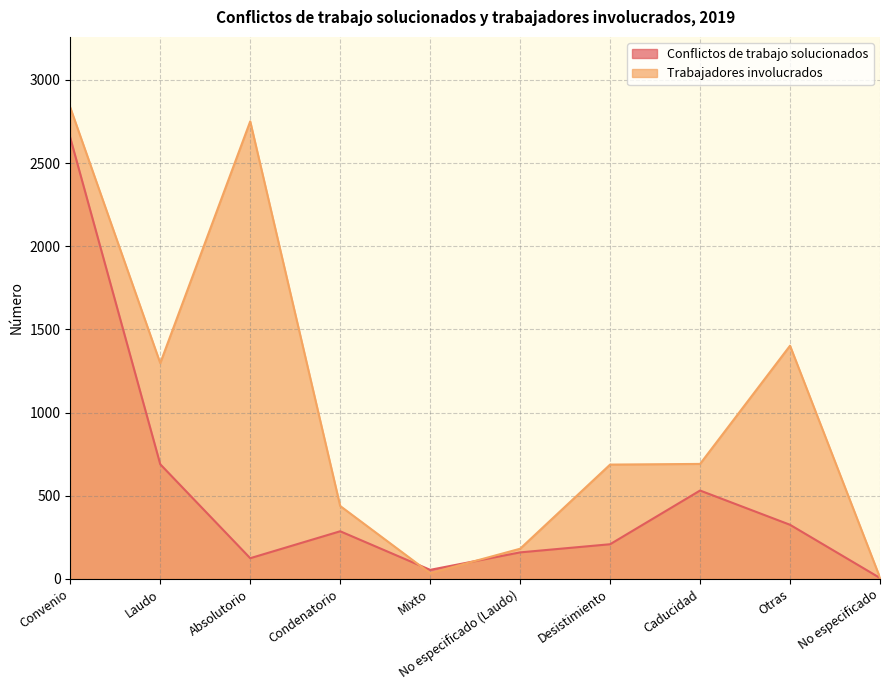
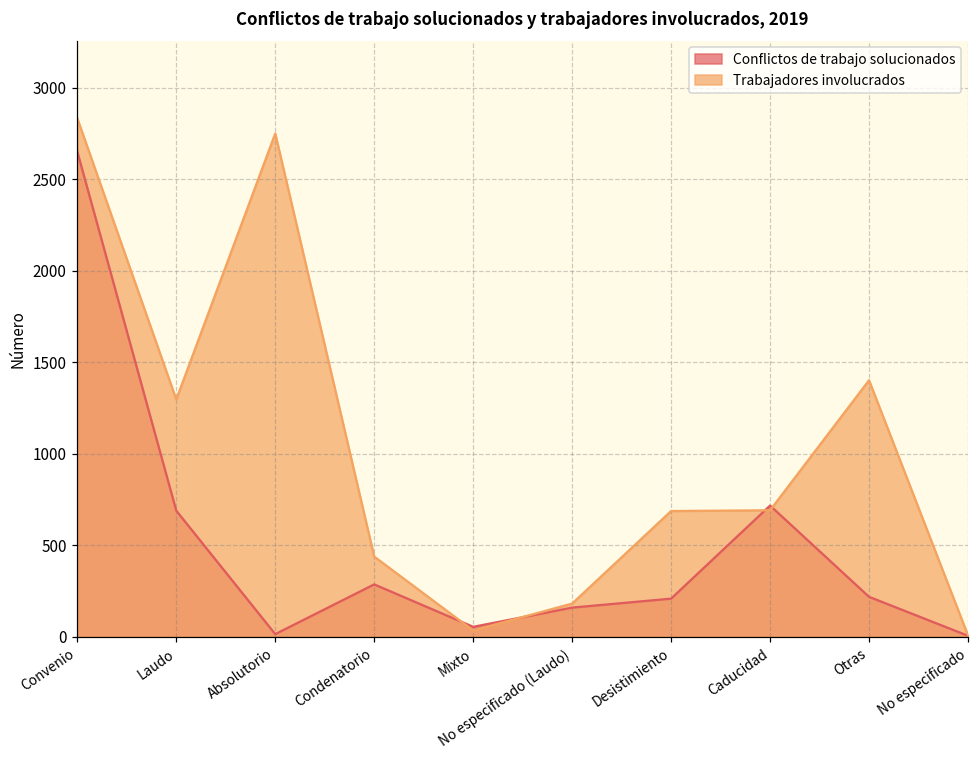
Conflictos de trabajo solucionados, Absolutorio: 120 -> 10
Conflictos de trabajo solucionados, Caducidad: 530 -> 720
Conflictos de trabajo solucionados, Otras: 330 -> 220
